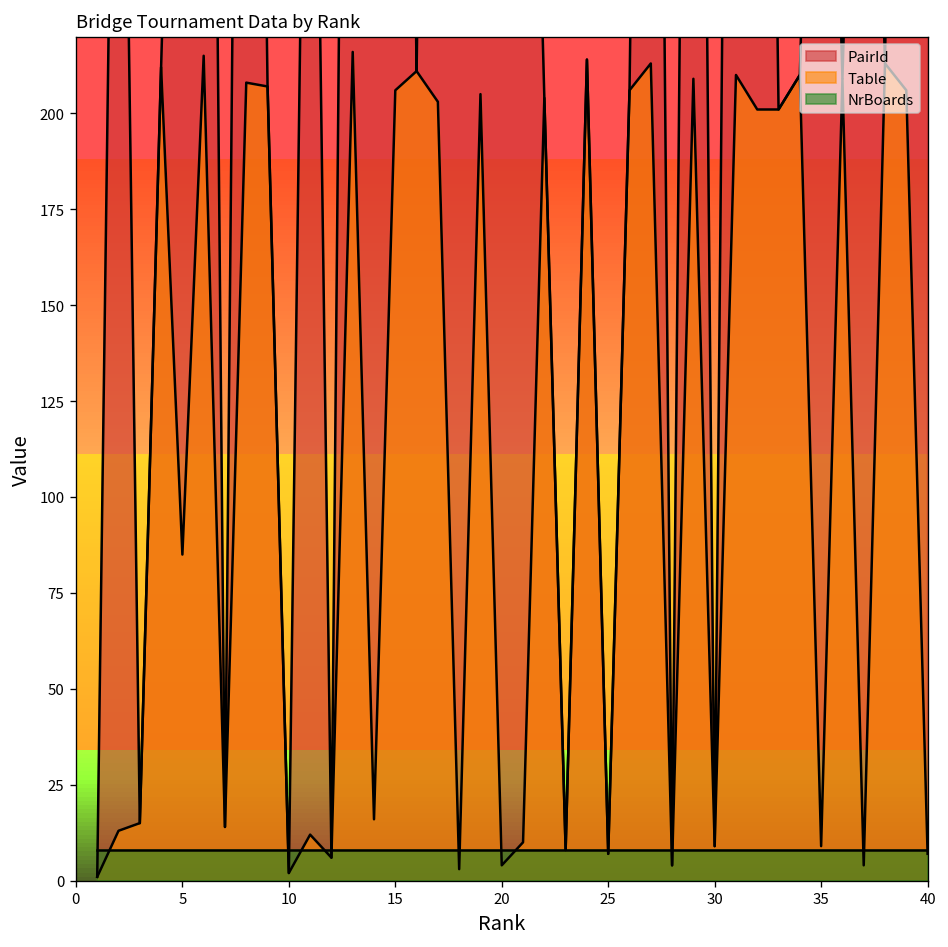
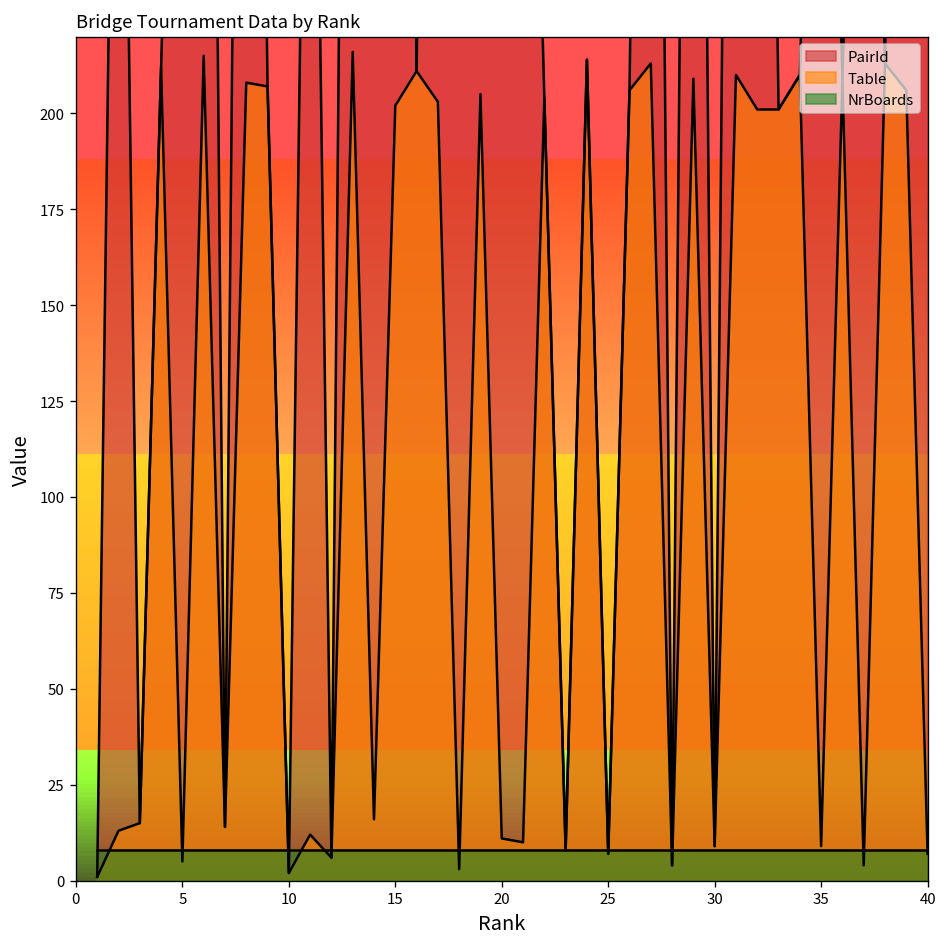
Table, 5: 85 -> 5
Table, 15: 206 -> 202
Table, 20: 4 -> 11
